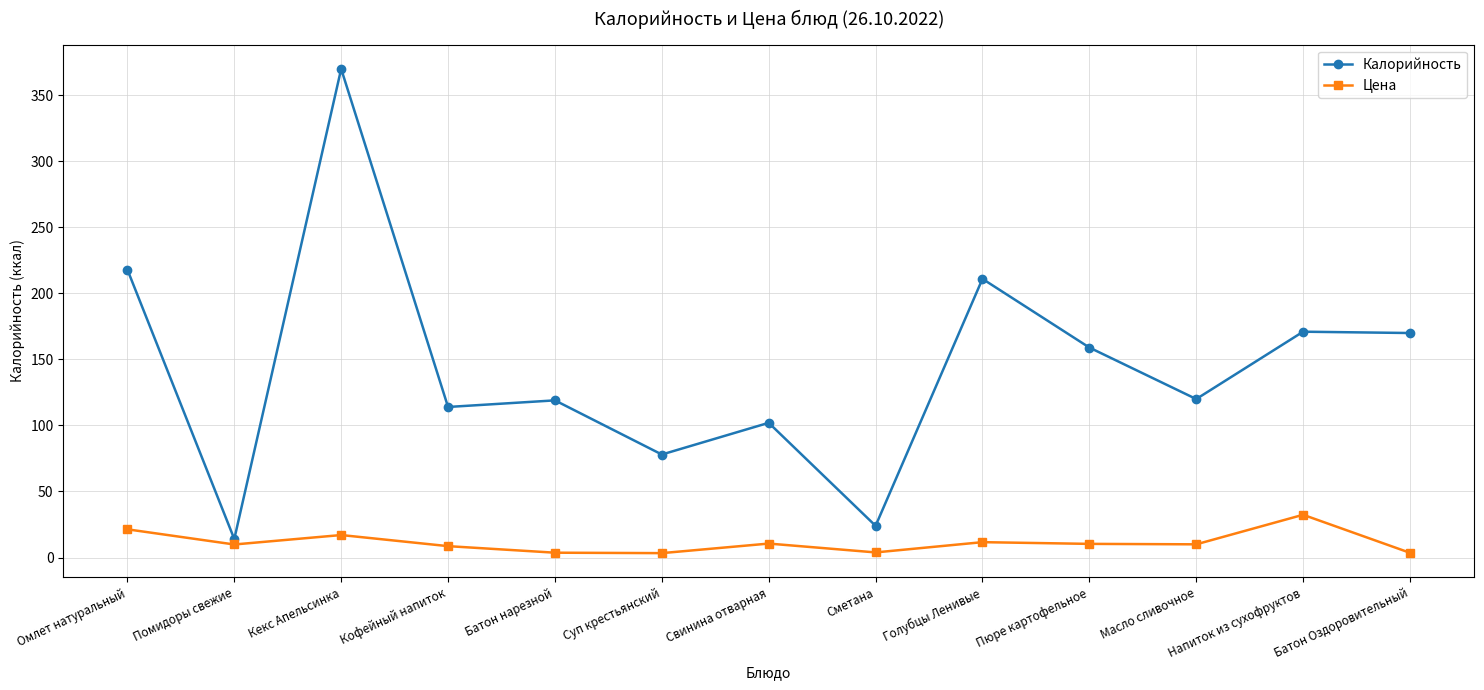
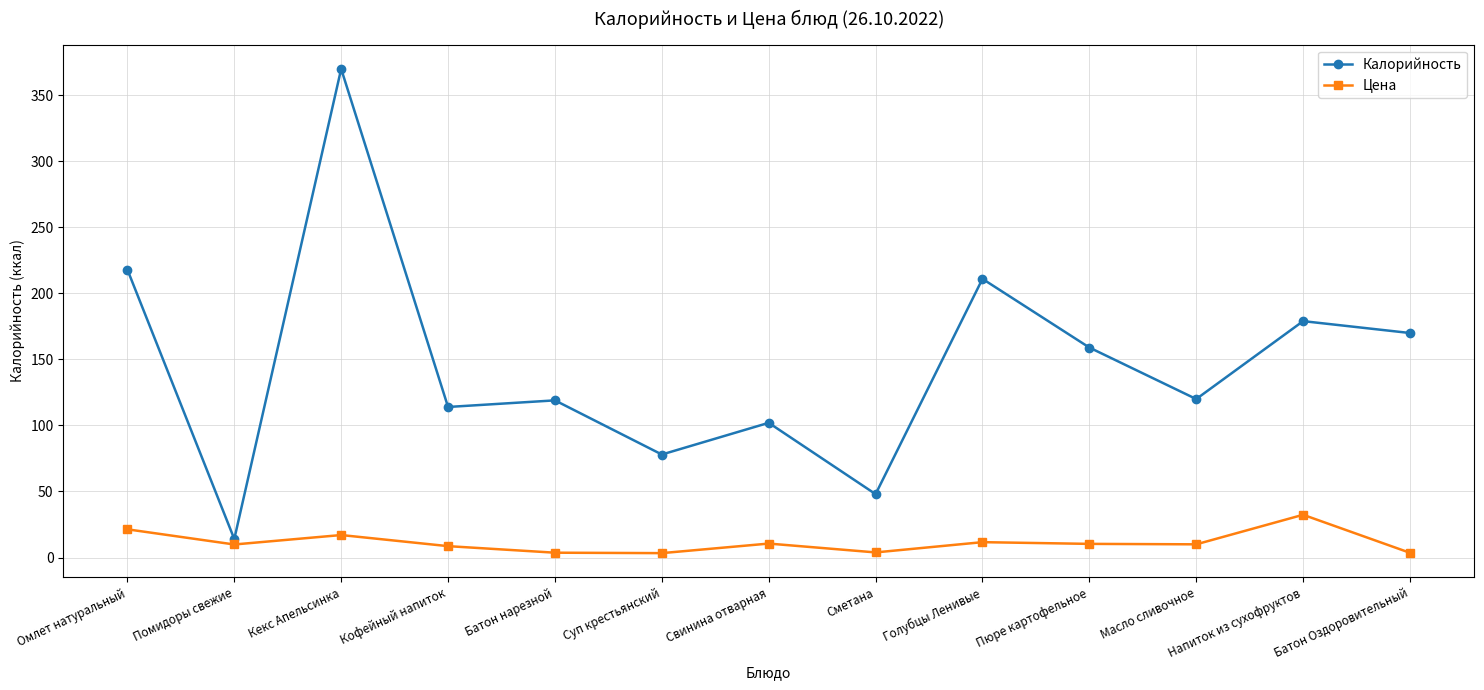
Калорийность, Сметана: 24 -> 48
Калорийность, Напиток из сухофруктов: 171 -> 179
